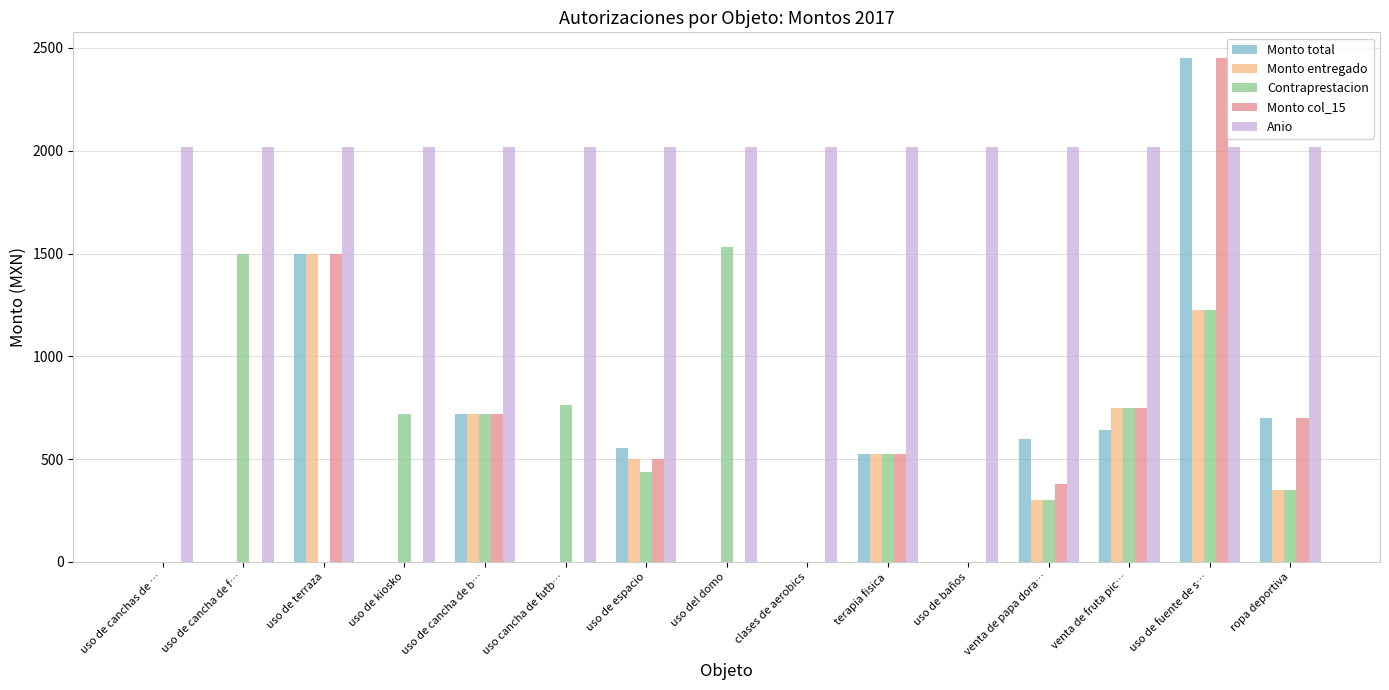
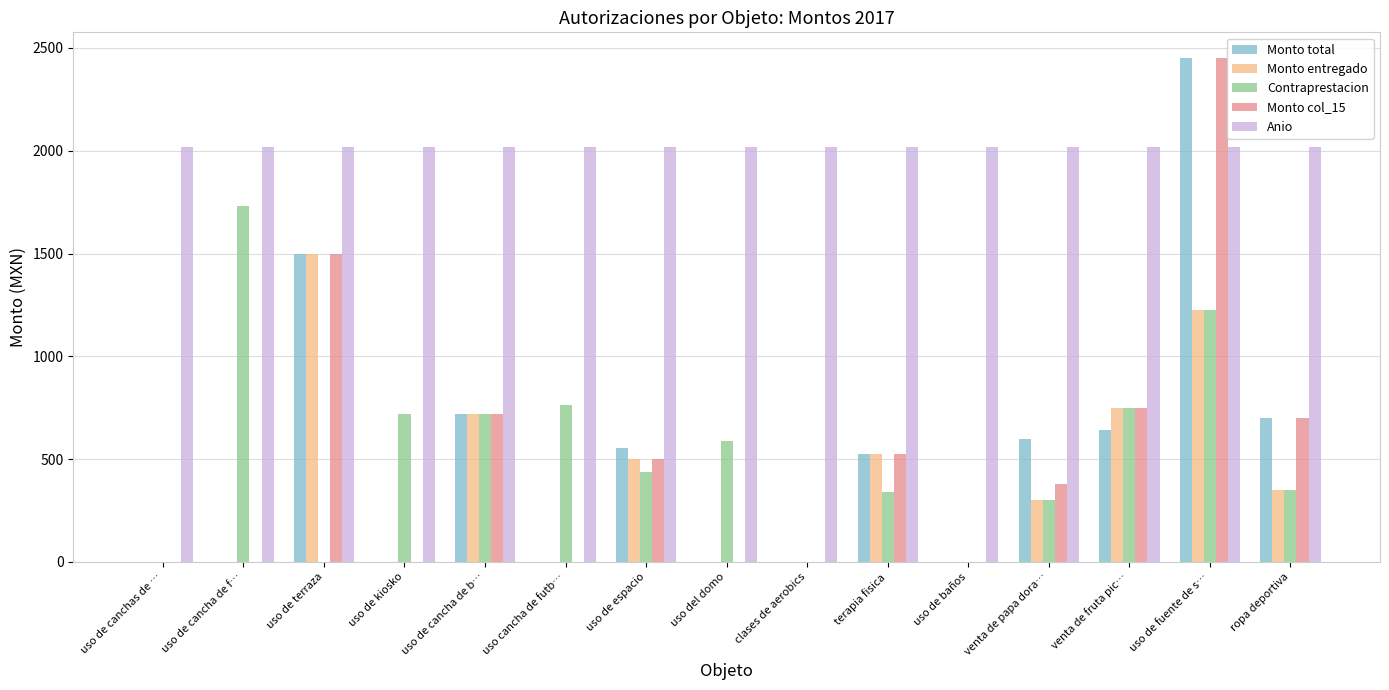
Contraprestacion, uso de cancha de f…: 1500 -> 1730
Contraprestacion, uso del domo: 1530 -> 590
Contraprestacion, terapia fisica: 530 -> 340
